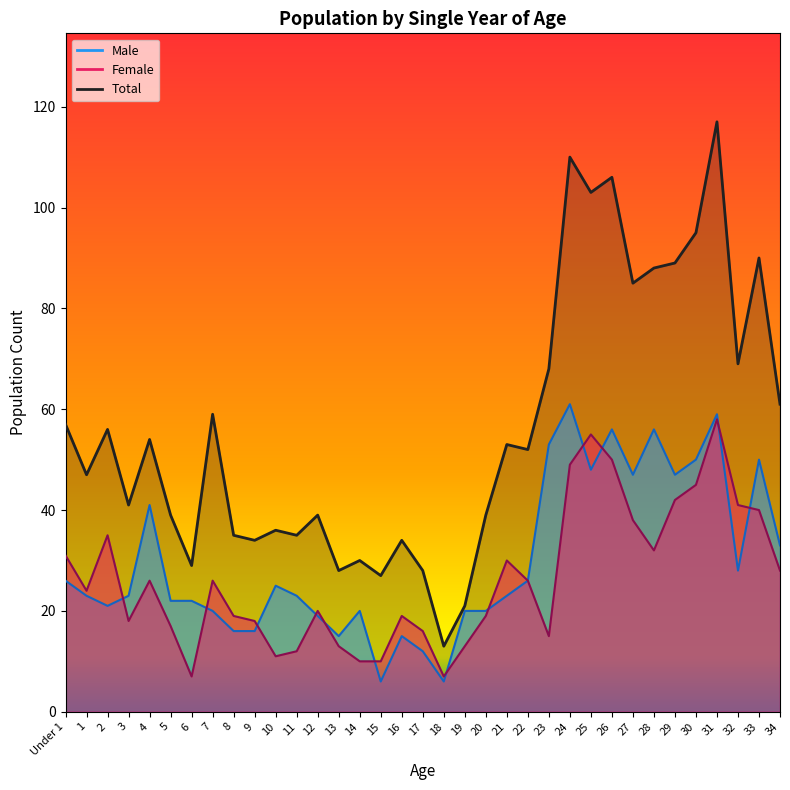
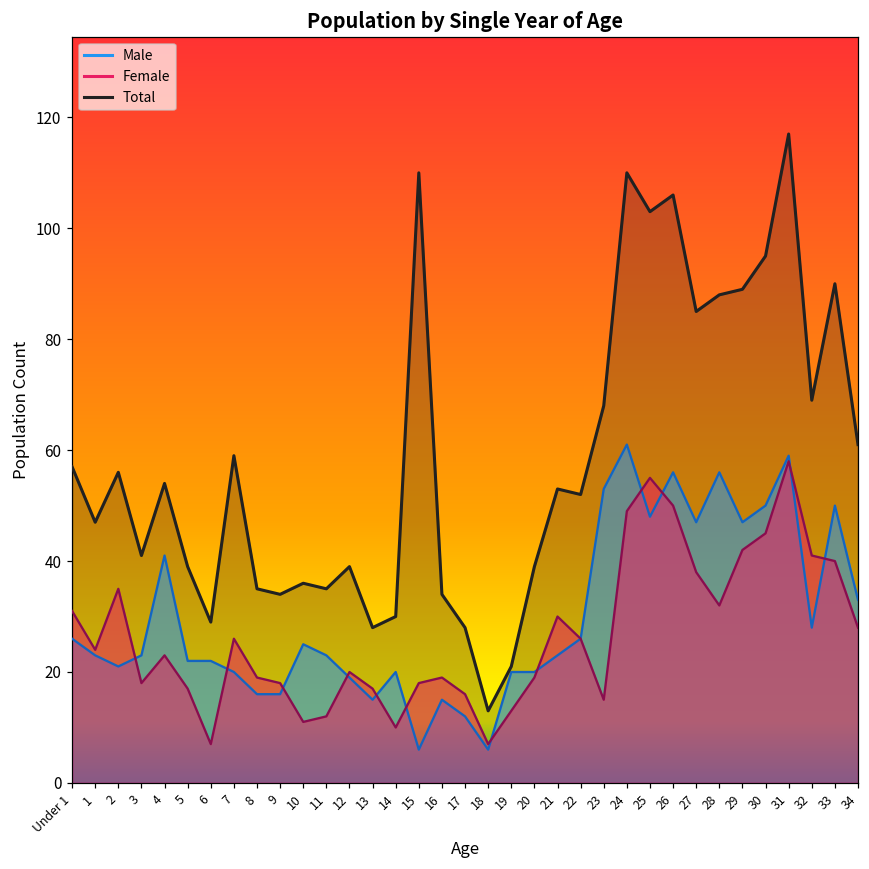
Female, 4: 26 -> 23
Female, 13: 13 -> 17
Female, 15: 10 -> 18
Total, 15: 27 -> 110
